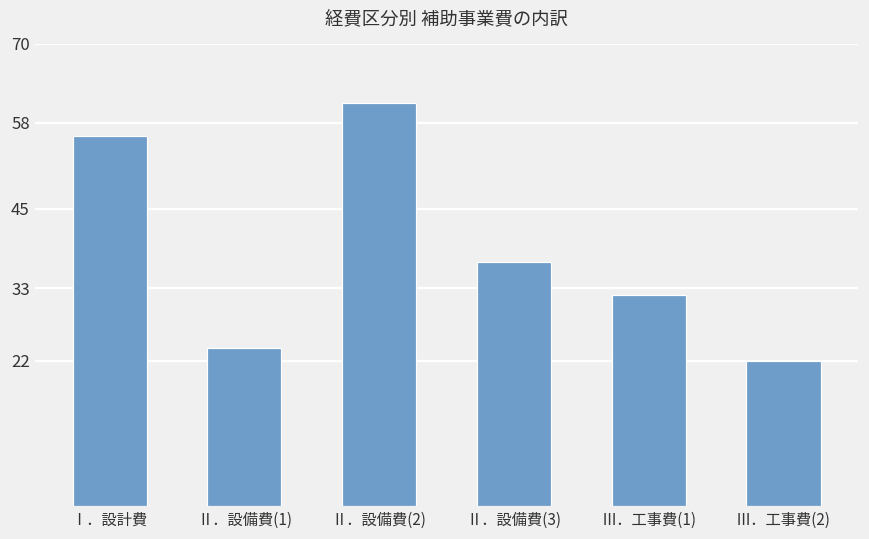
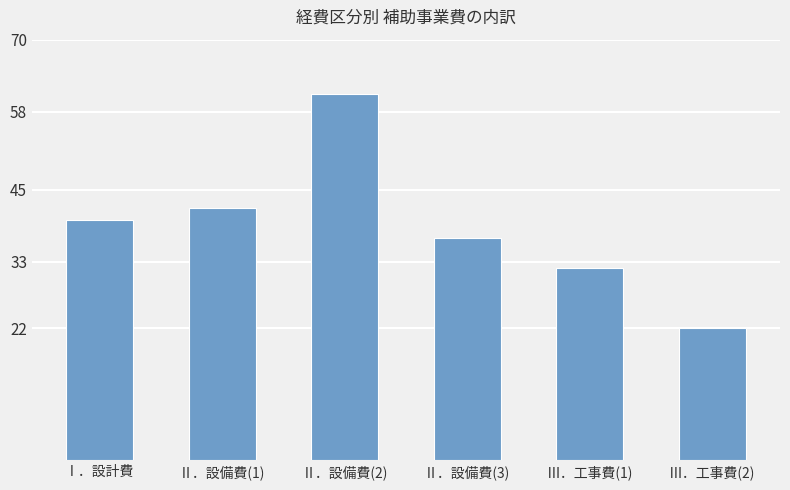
Ⅰ．設計費: 56 -> 40
Ⅱ．設備費(1): 24 -> 42
